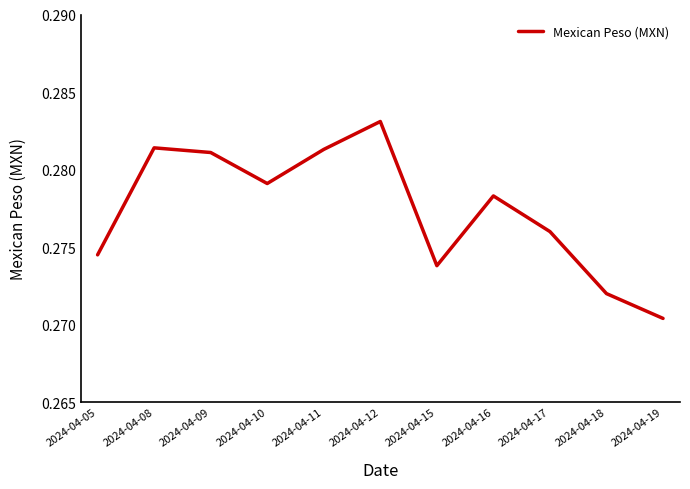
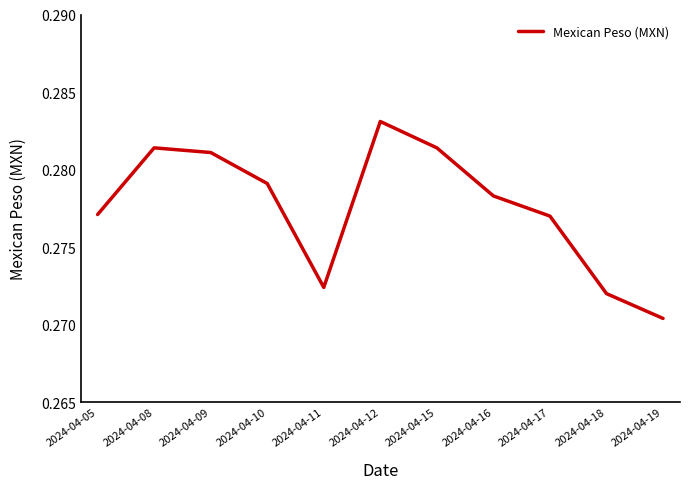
2024-04-05: 0.2745 -> 0.2771
2024-04-11: 0.2813 -> 0.2724
2024-04-15: 0.2738 -> 0.2814
2024-04-17: 0.276 -> 0.277
